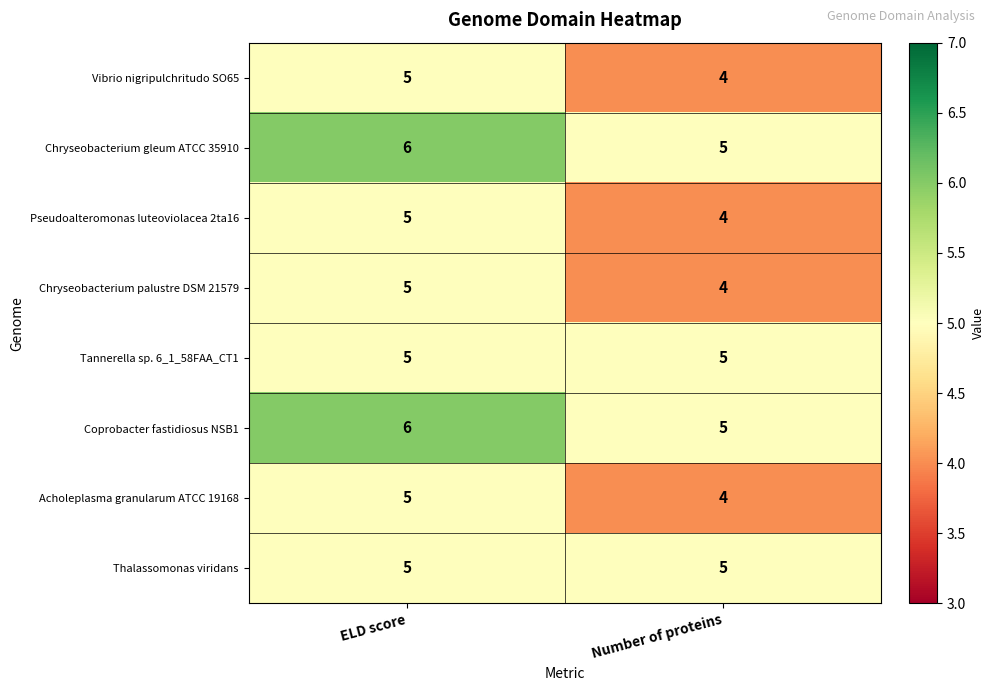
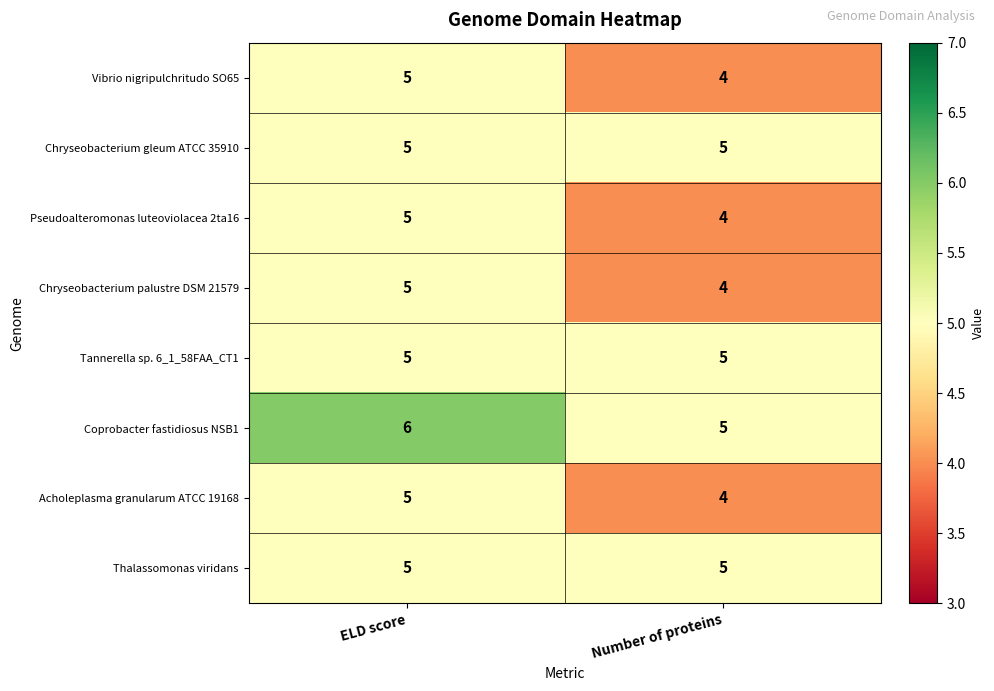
Chryseobacterium gleum ATCC 35910, ELD score: 6 -> 5
